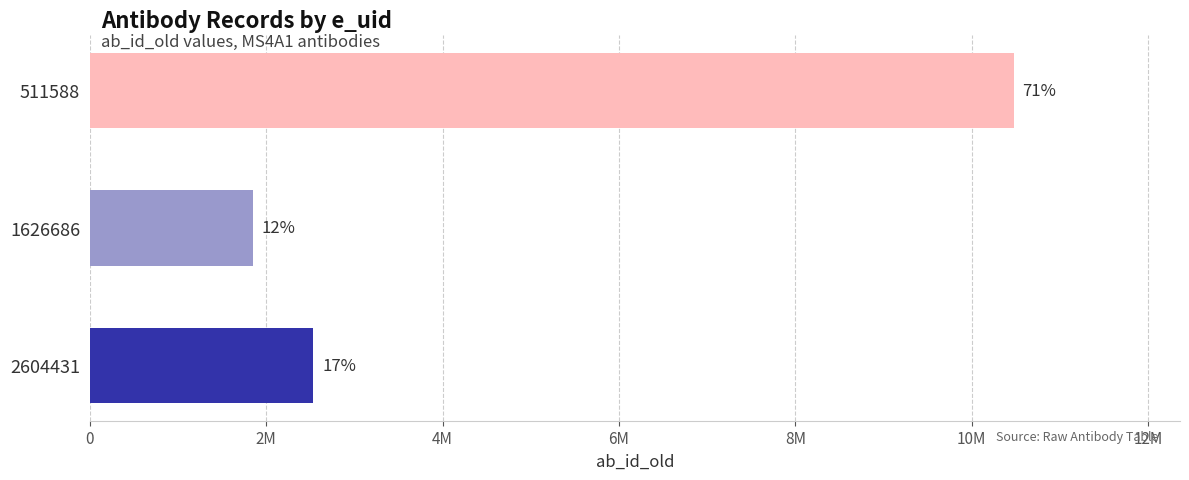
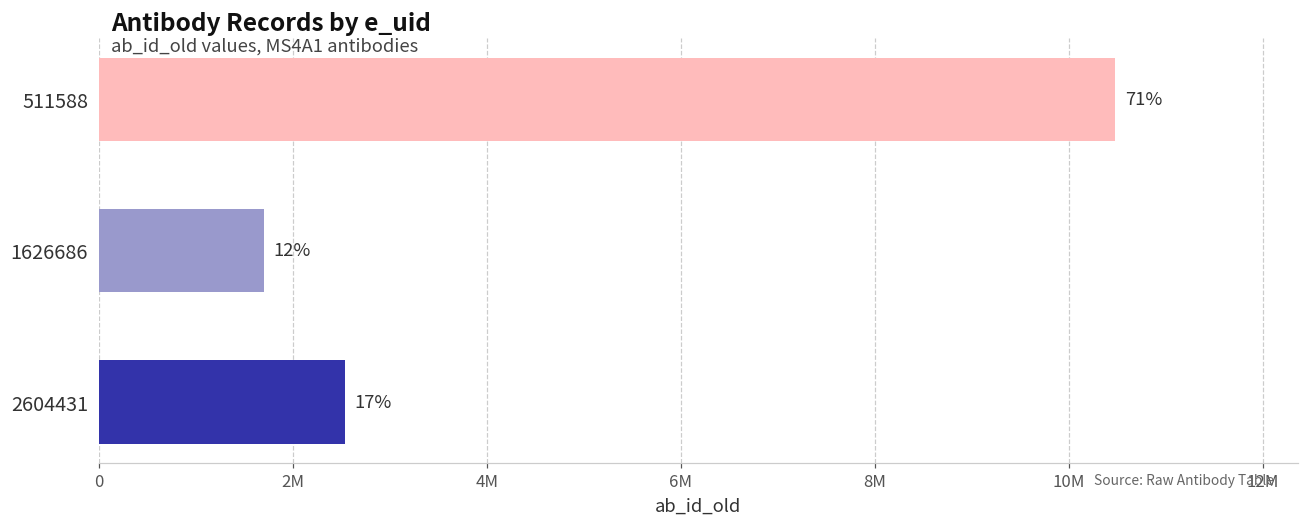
1626686: 1800000 -> 1700000
